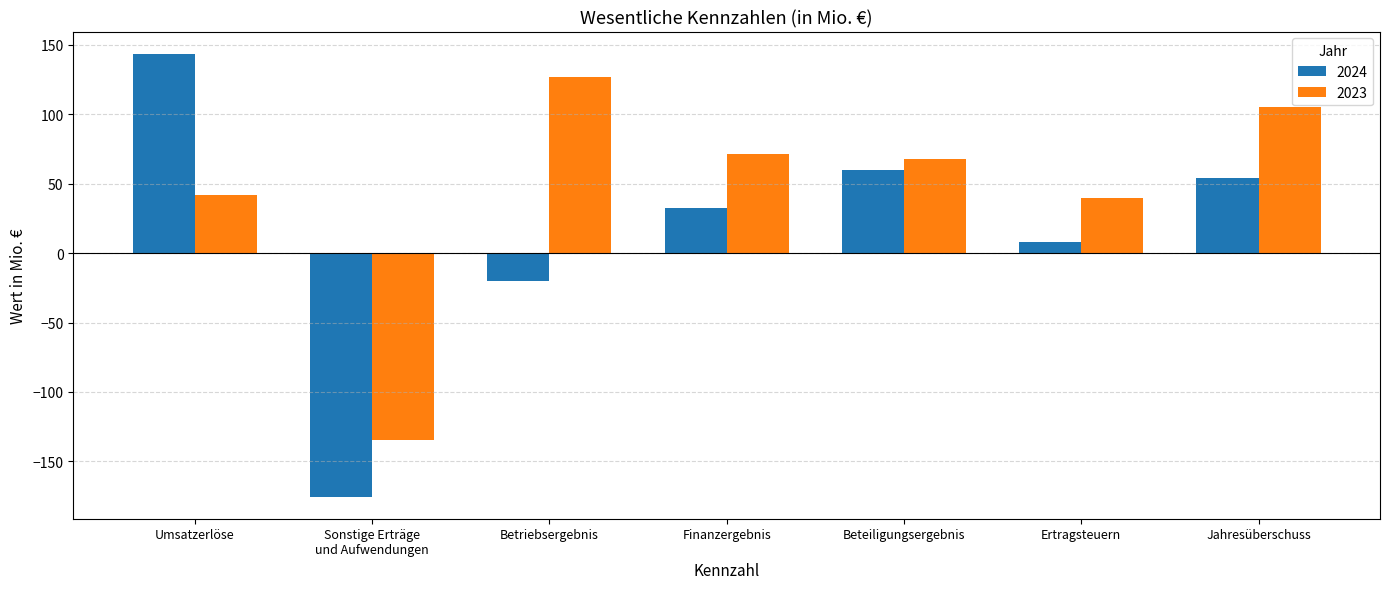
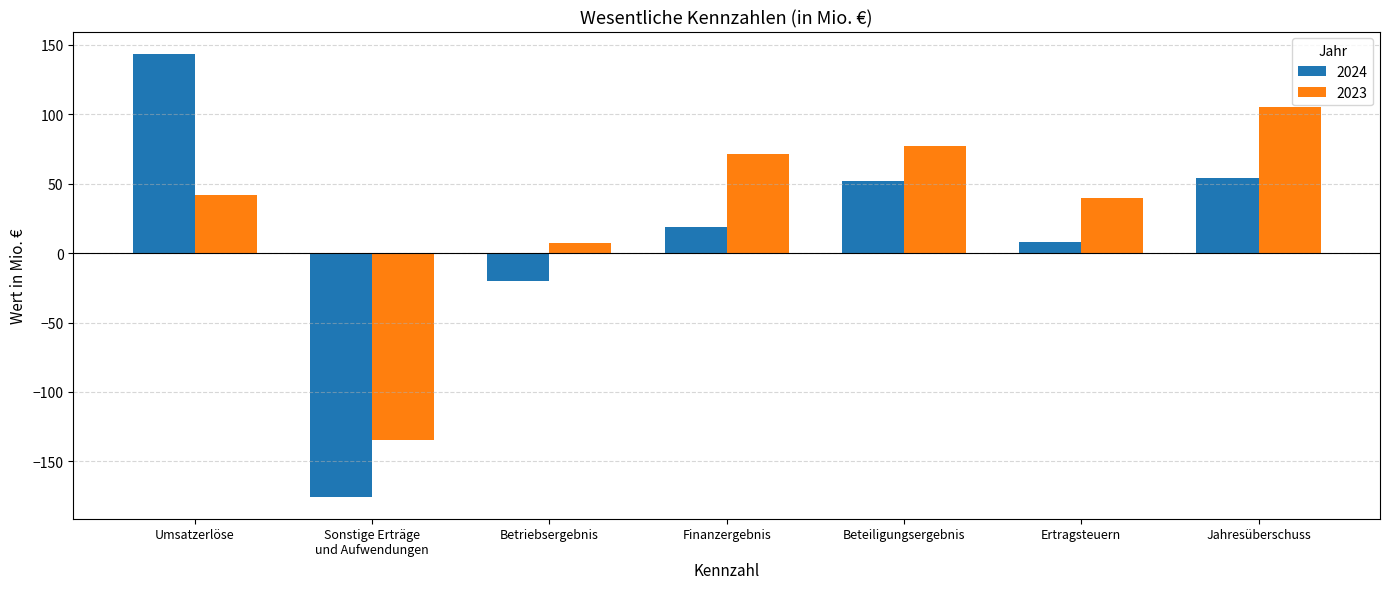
2023, Betriebsergebnis: 127 -> 7
2024, Finanzergebnis: 33 -> 19
2024, Beteiligungsergebnis: 60 -> 52
2023, Beteiligungsergebnis: 68 -> 77
